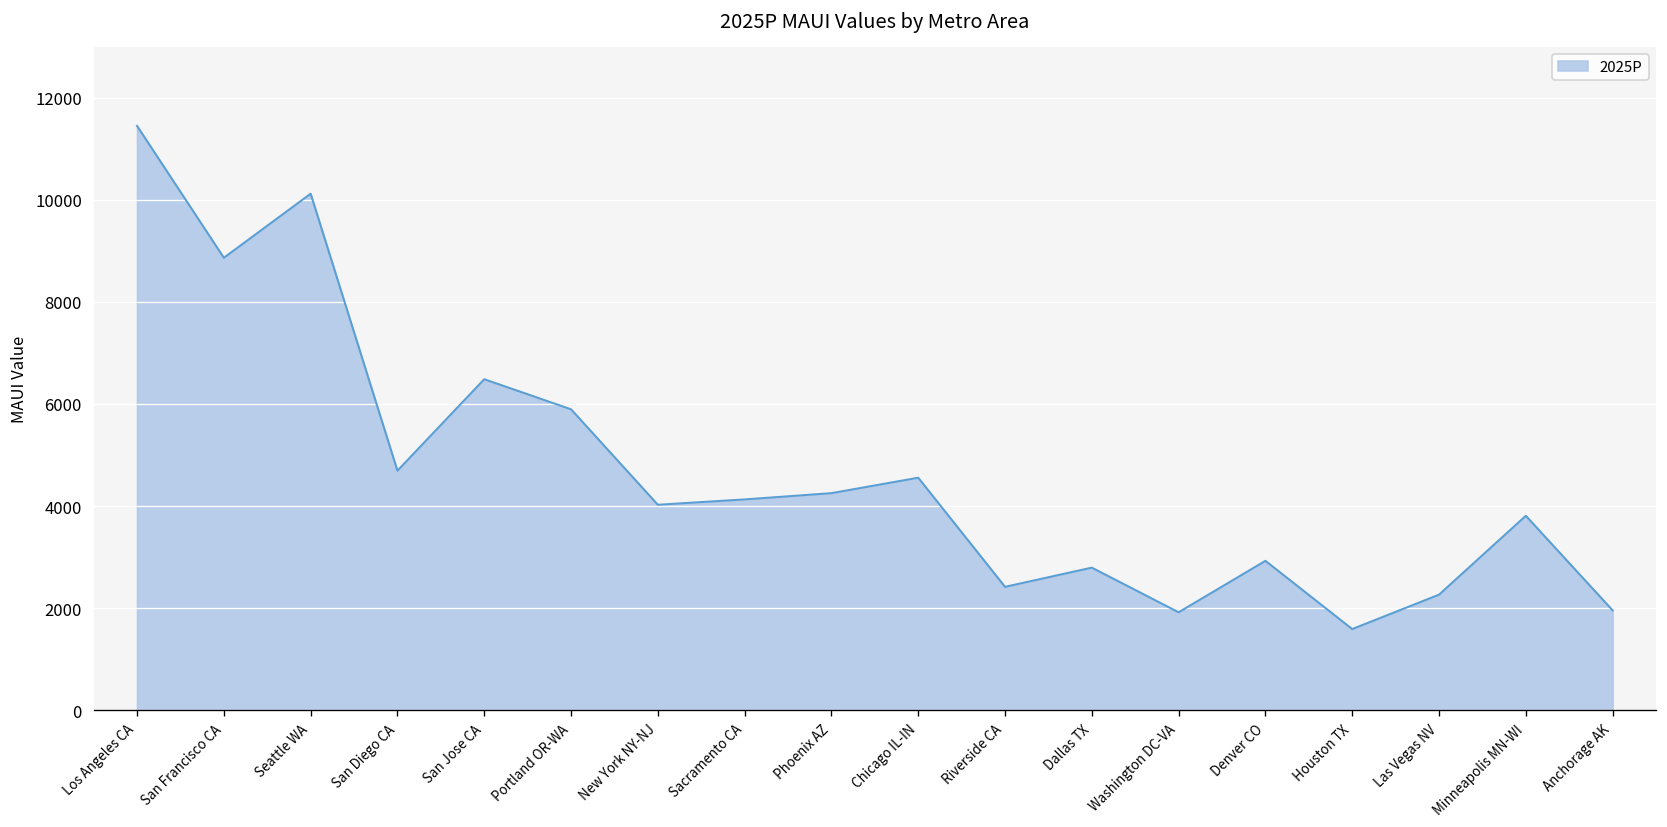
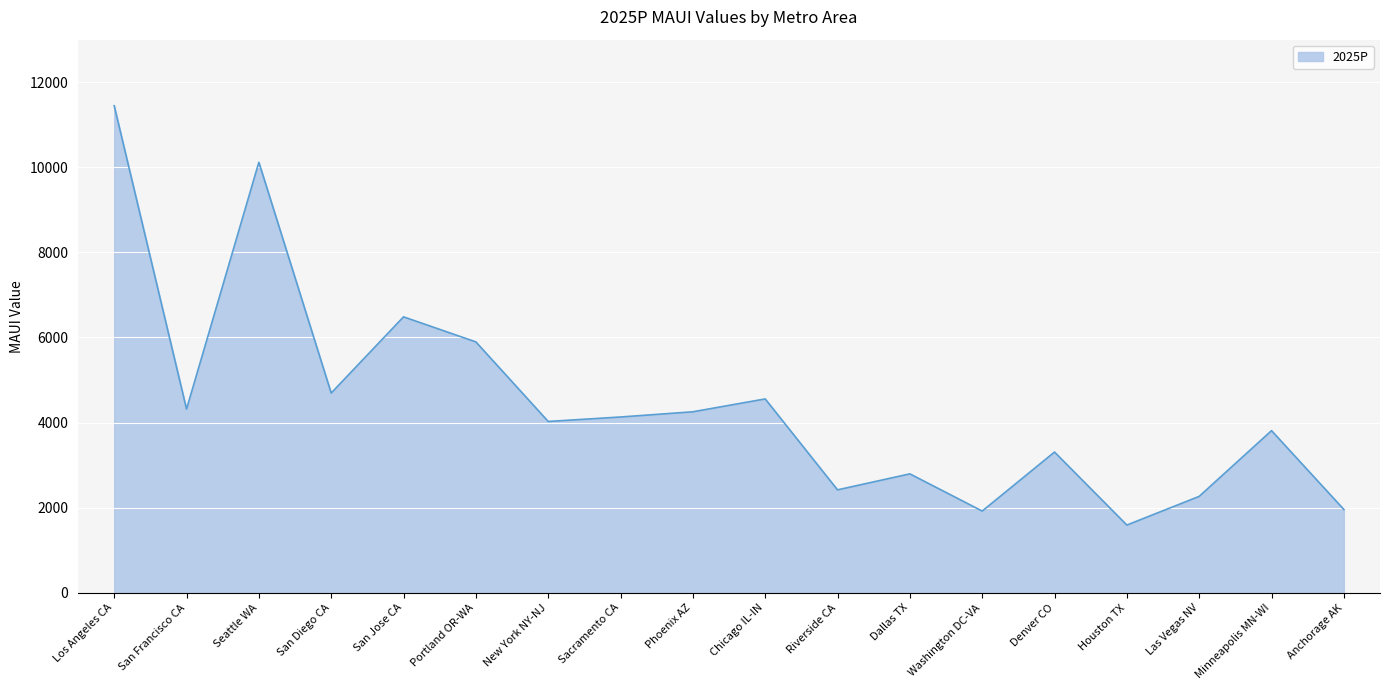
San Francisco CA: 8900 -> 4300
Denver CO: 2900 -> 3300
